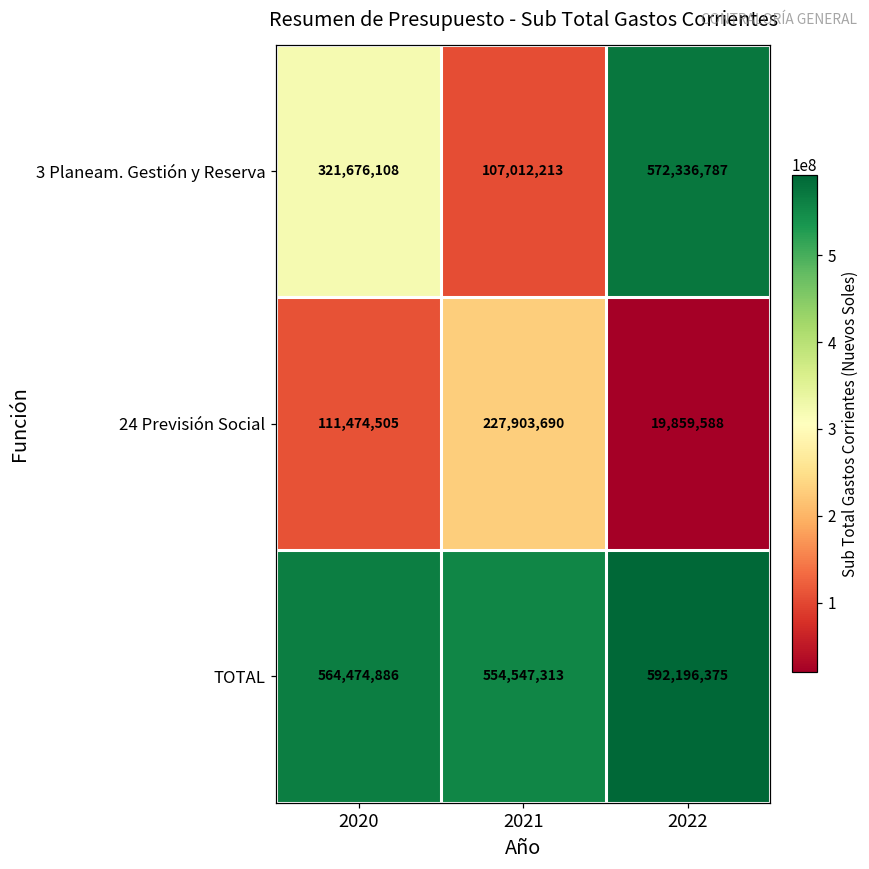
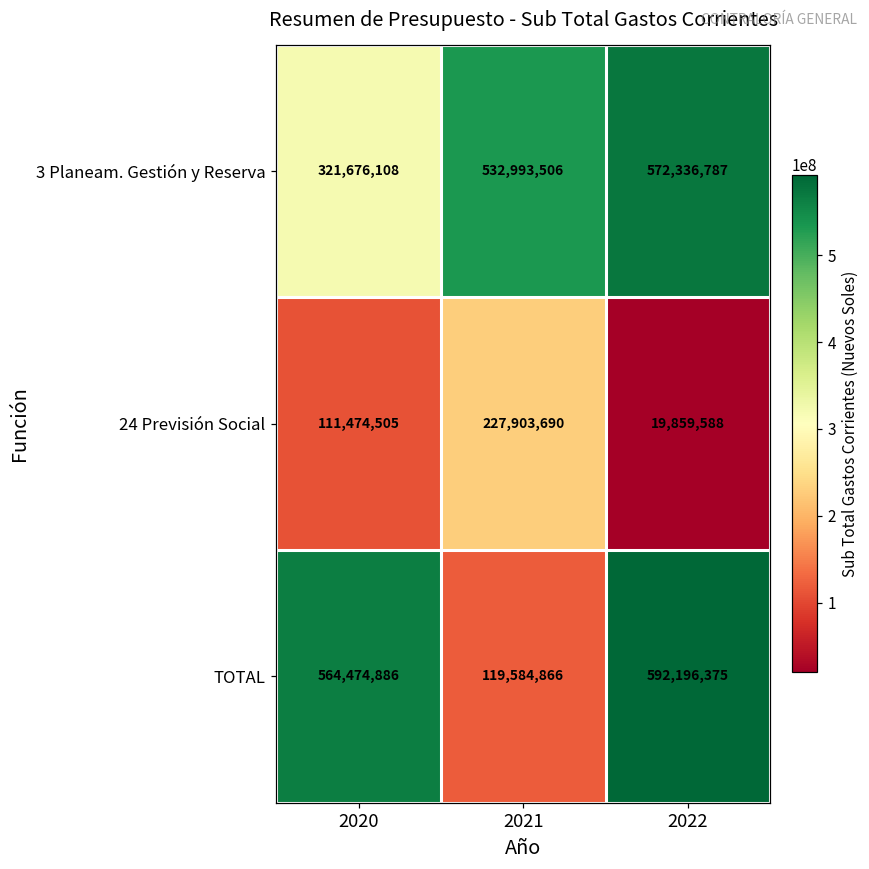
3 Planeam. Gestión y Reserva, 2021: 107,012,213 -> 532,993,506
TOTAL, 2021: 554,547,313 -> 119,584,866
